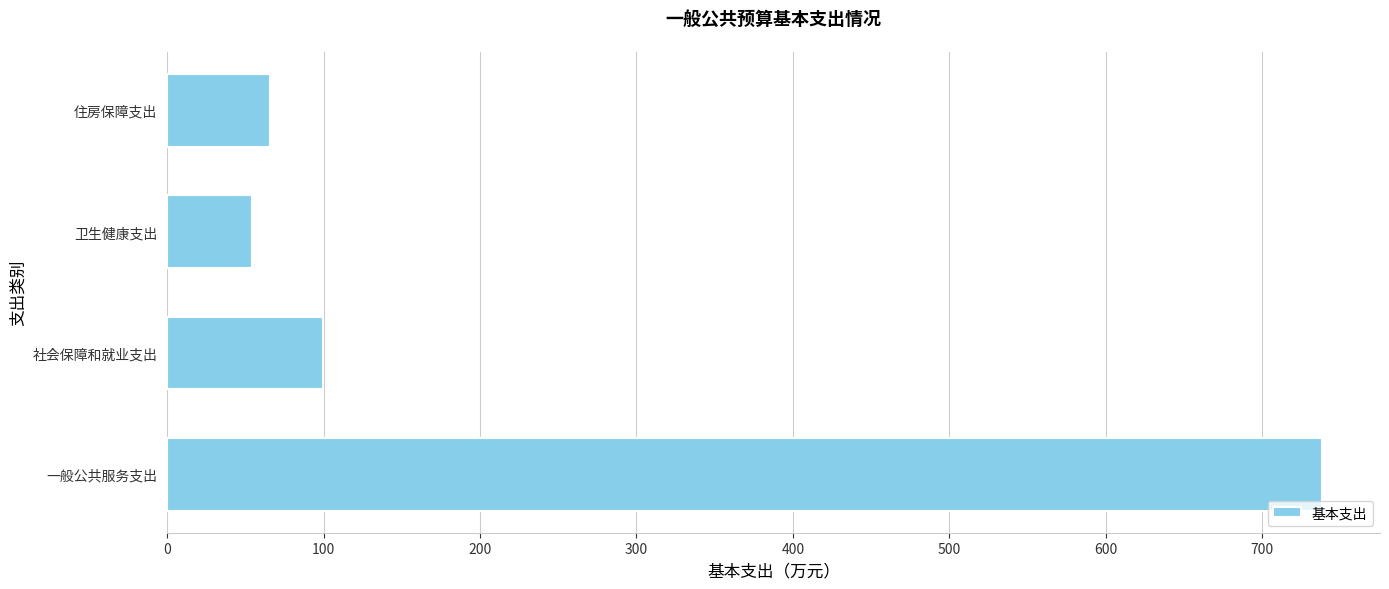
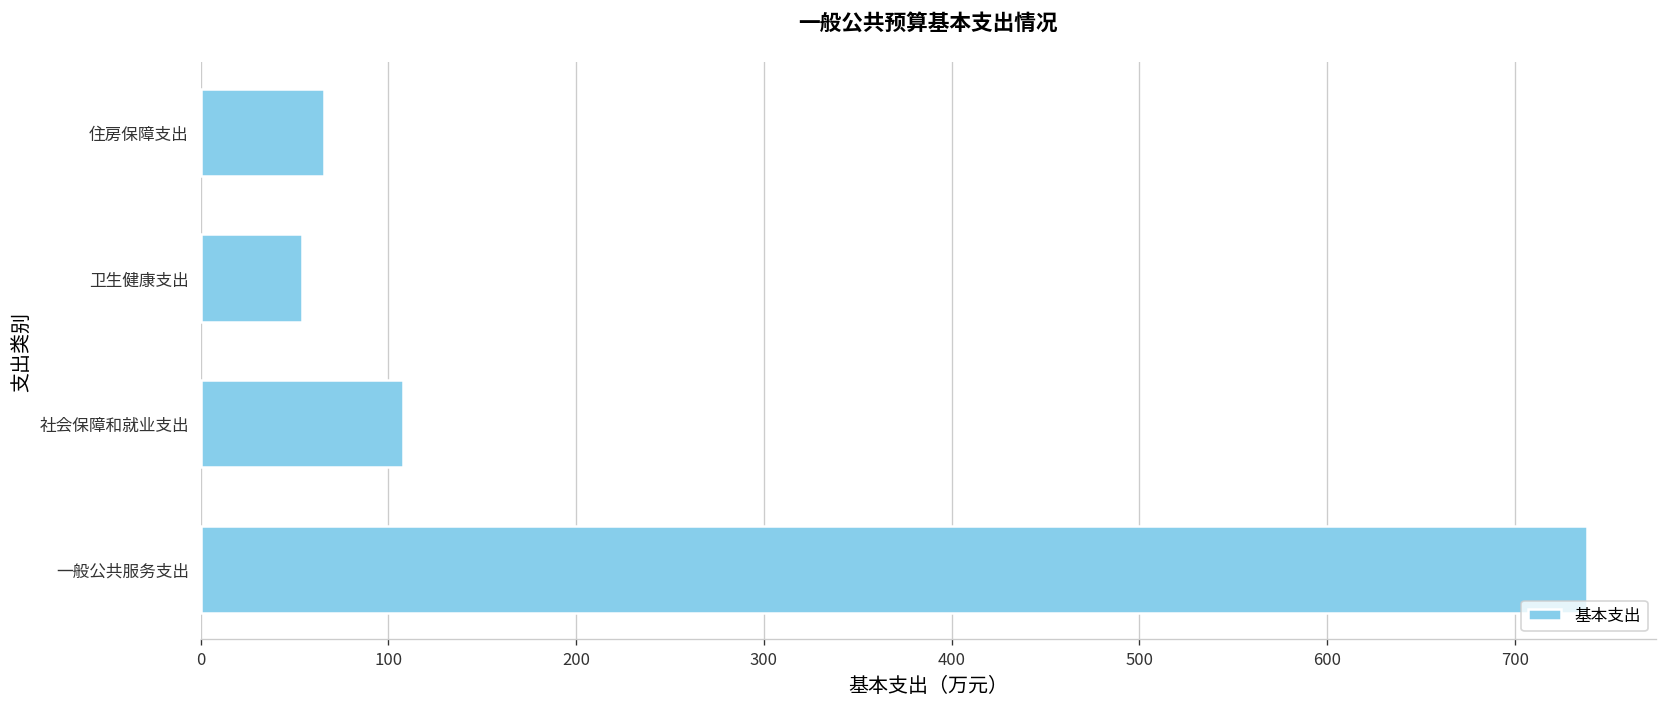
社会保障和就业支出: 100 -> 108
